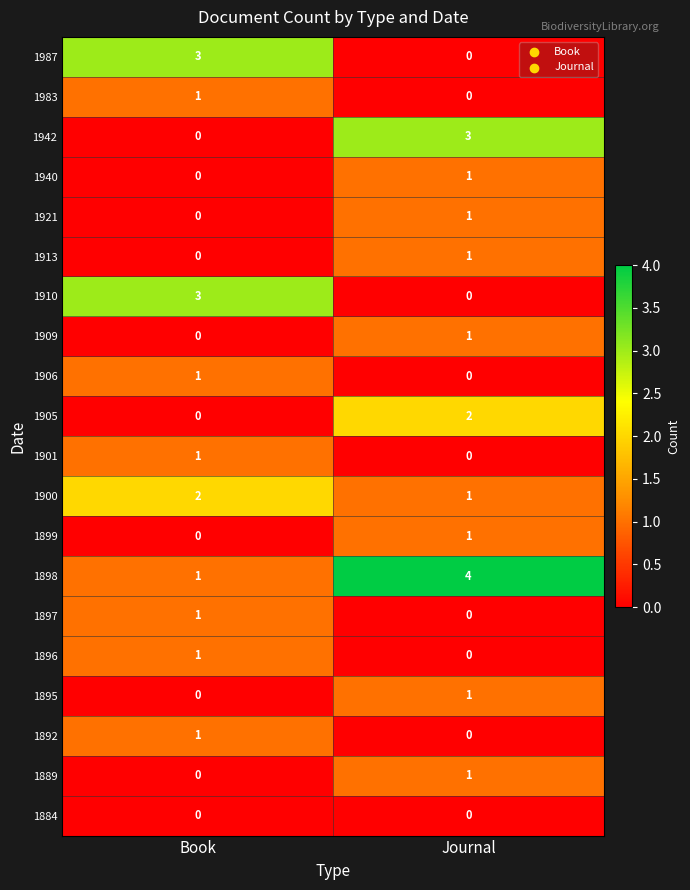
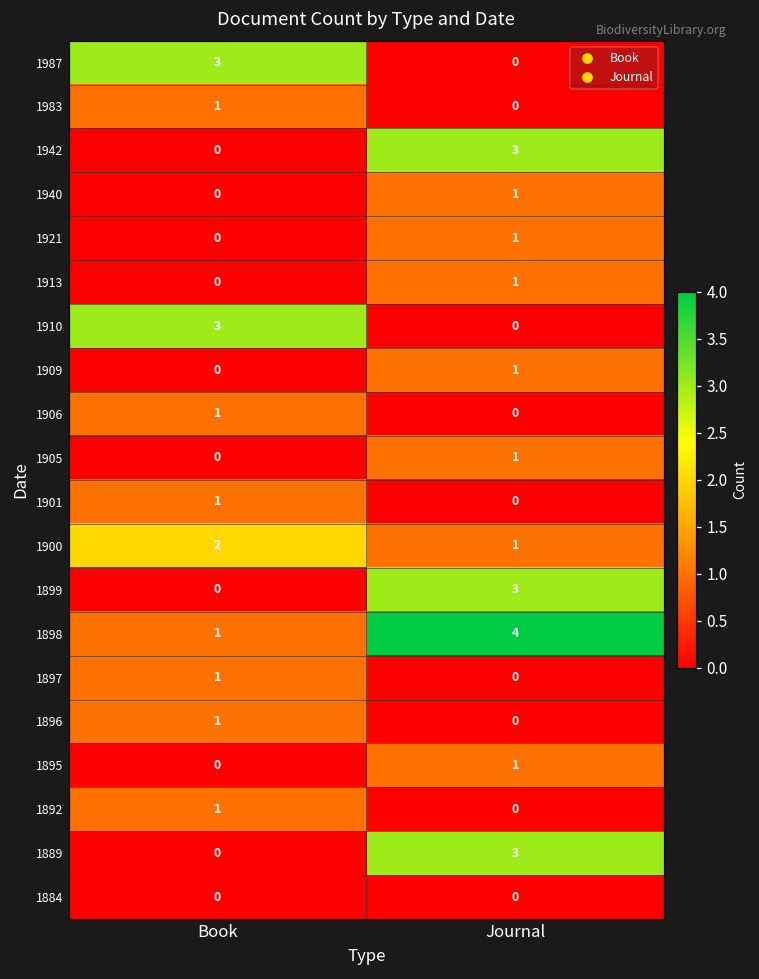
1905, Journal: 2 -> 1
1899, Journal: 1 -> 3
1889, Journal: 1 -> 3
